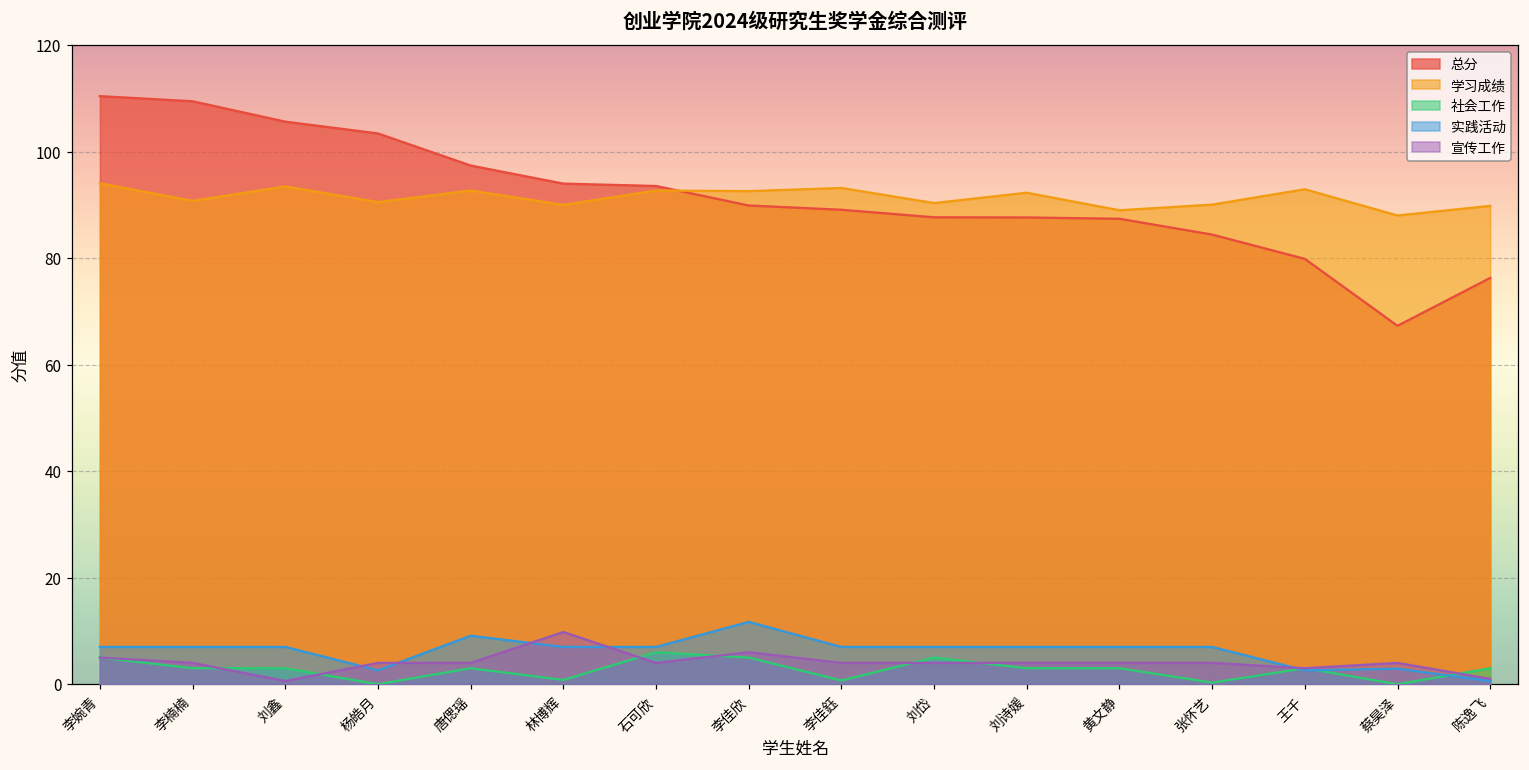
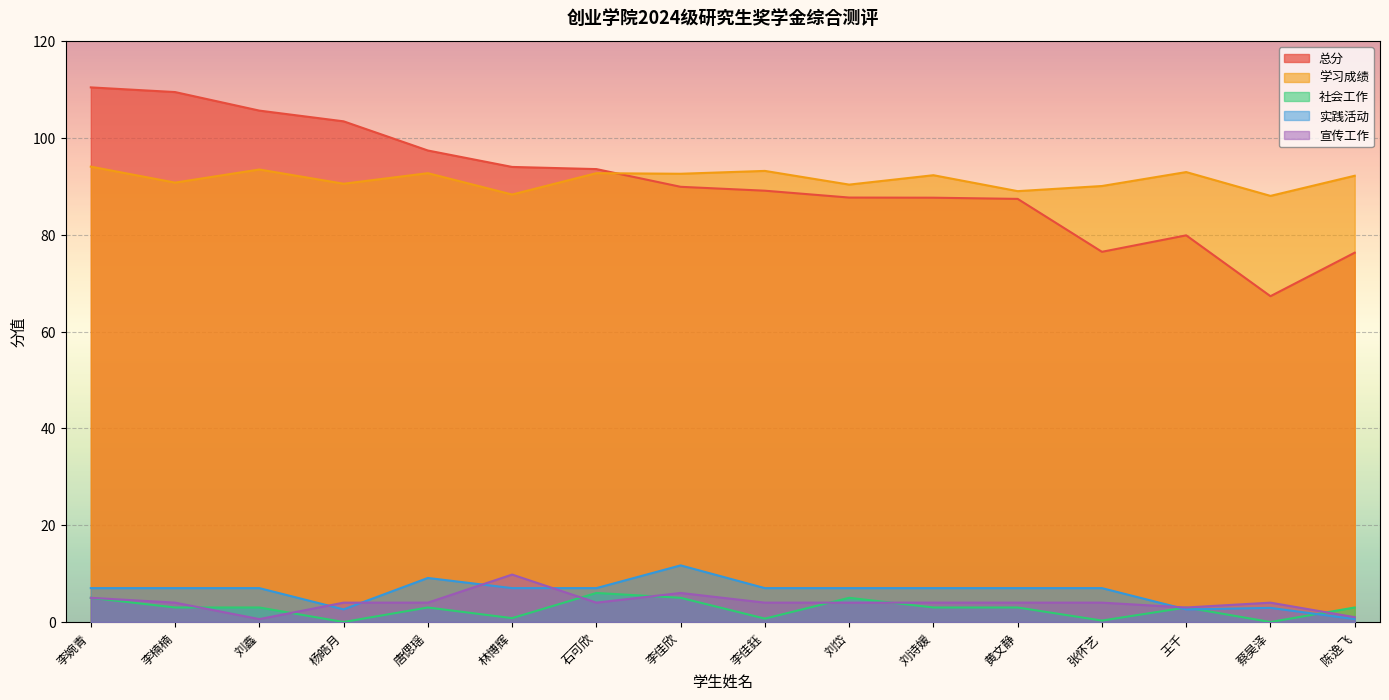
学习成绩, 林博辉: 90 -> 88
总分, 张怀艺: 84 -> 76
学习成绩, 陈逸飞: 90 -> 92
